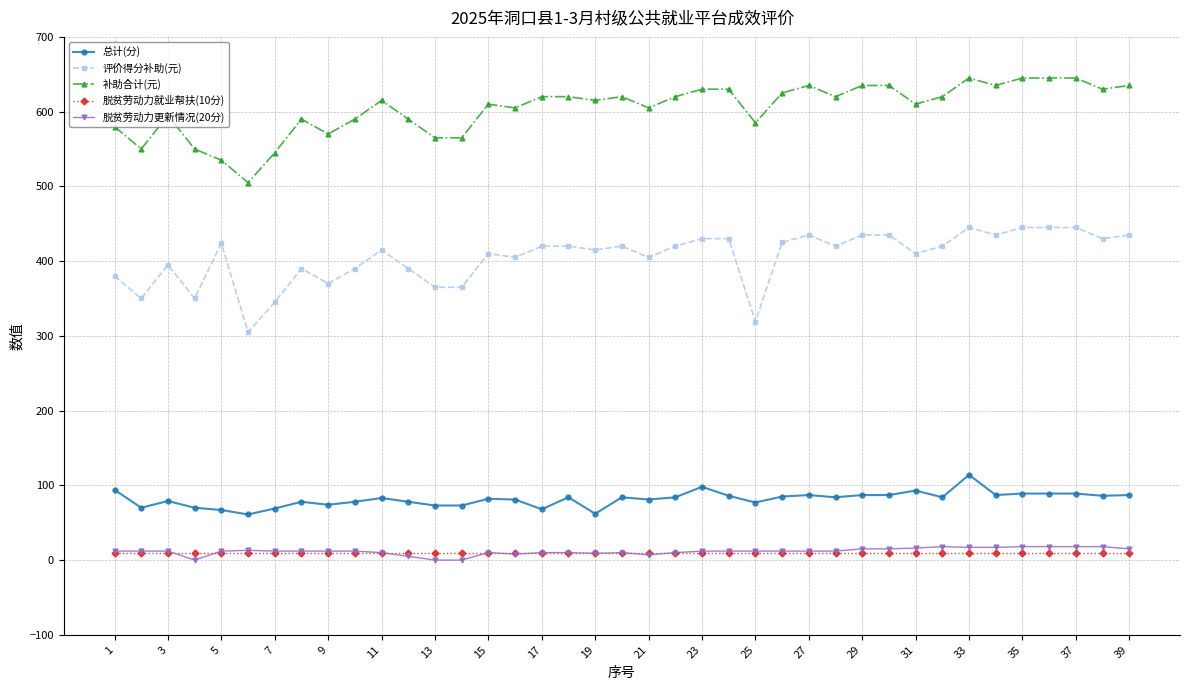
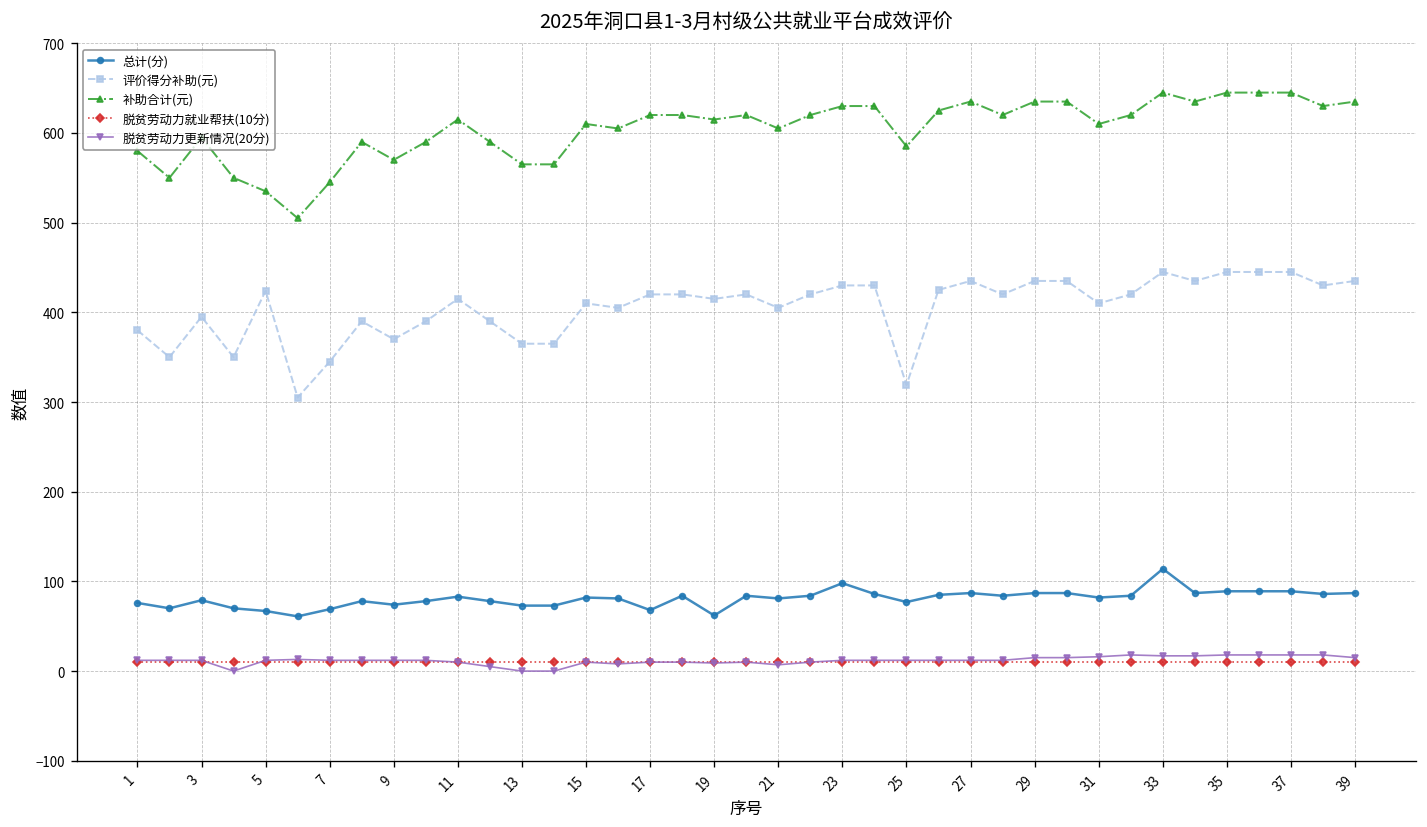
总计(分), 1: 90 -> 80
总计(分), 31: 90 -> 80
